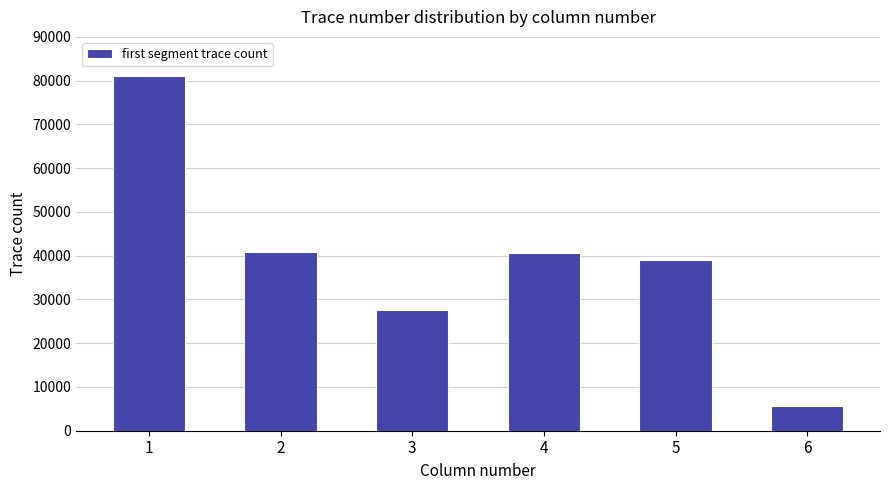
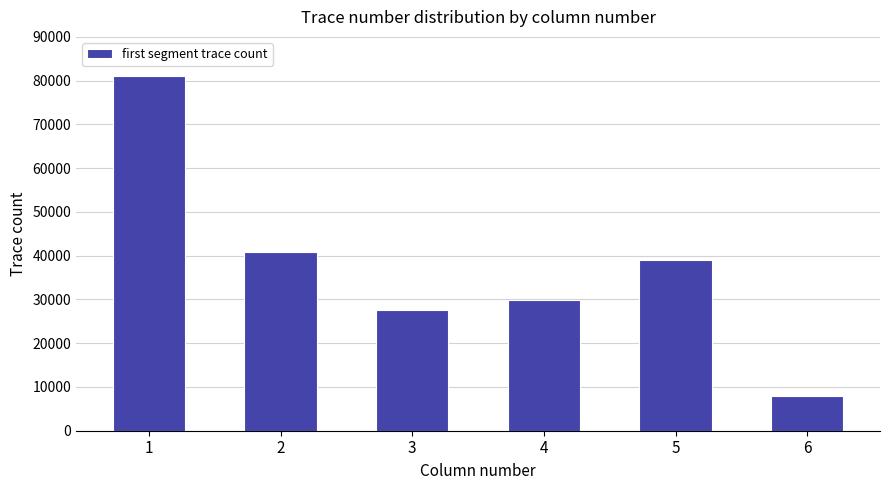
4: 41000 -> 30000
6: 6000 -> 8000
